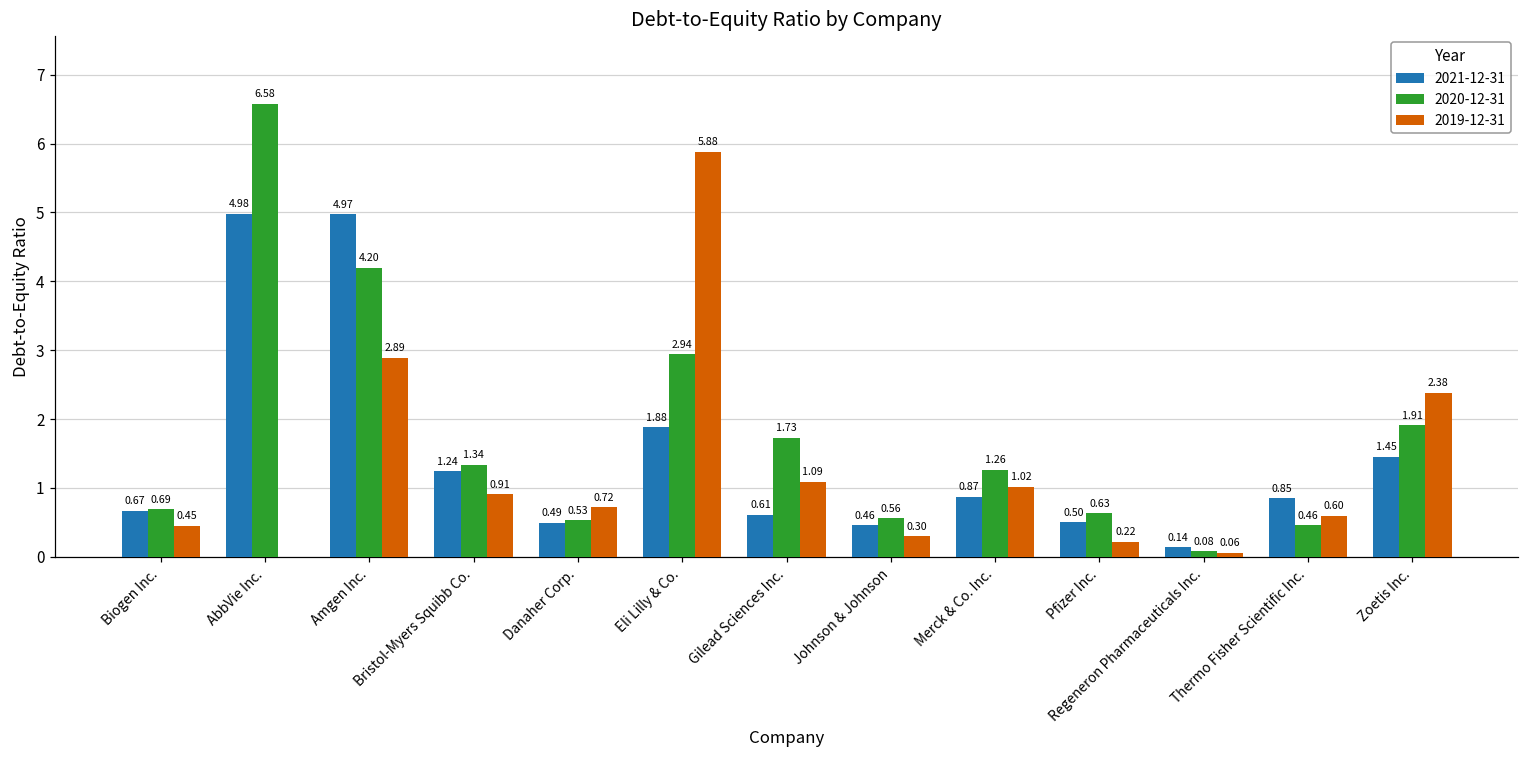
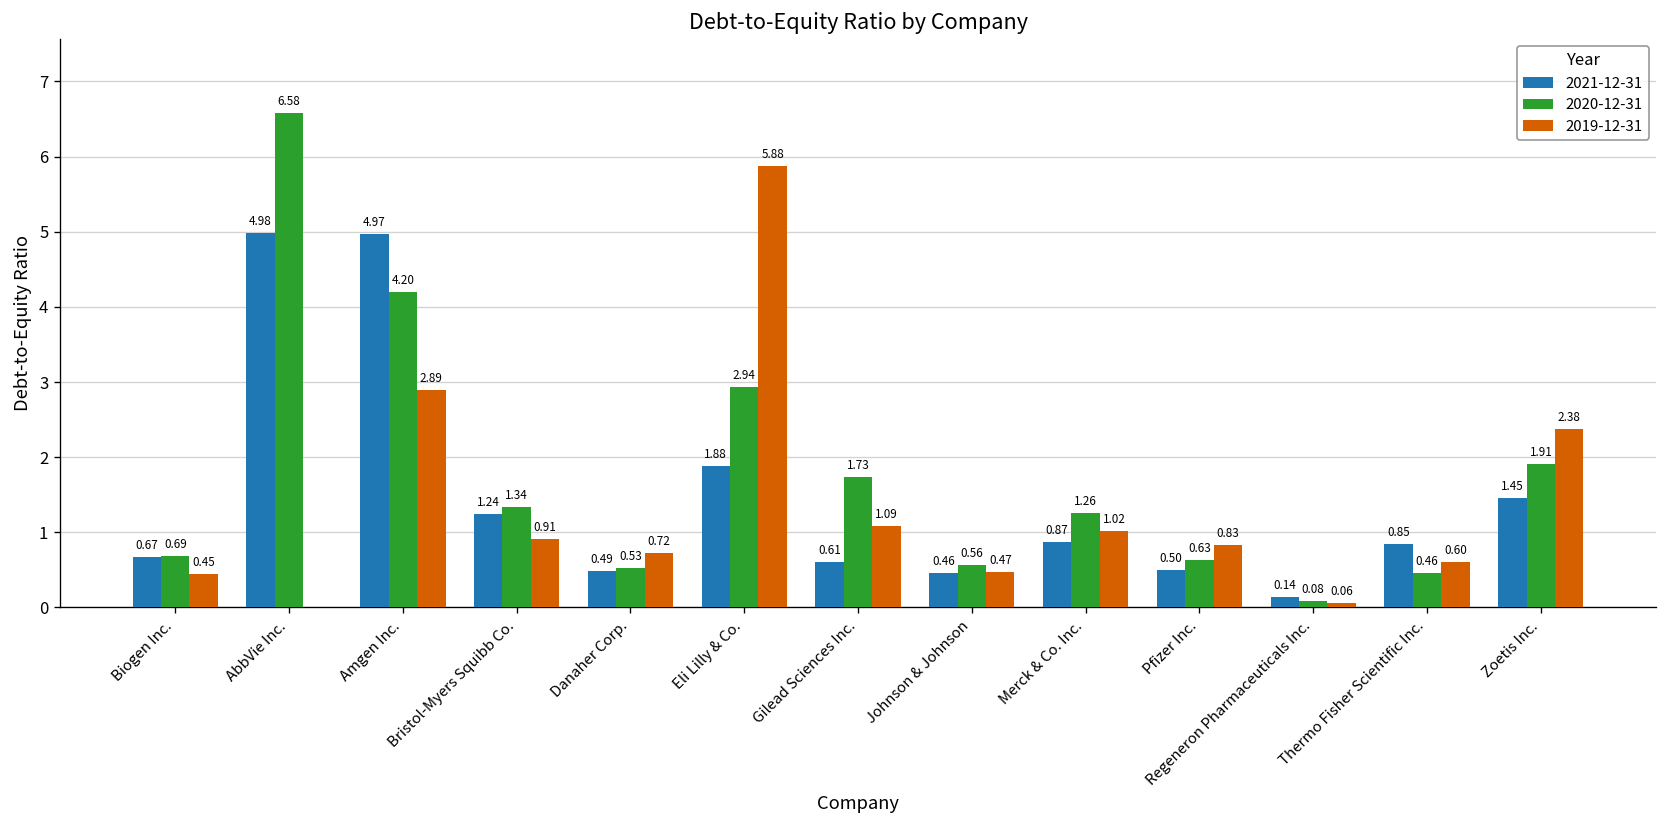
2019-12-31, Johnson & Johnson: 0.30 -> 0.47
2019-12-31, Pfizer Inc.: 0.22 -> 0.83
